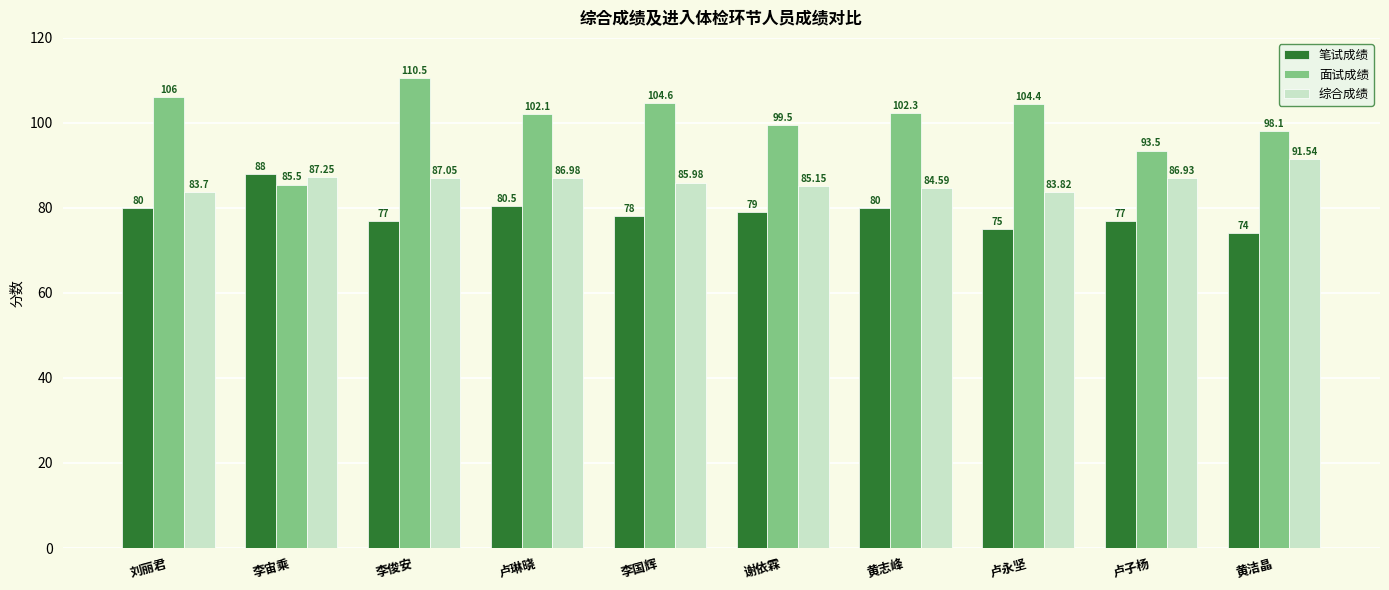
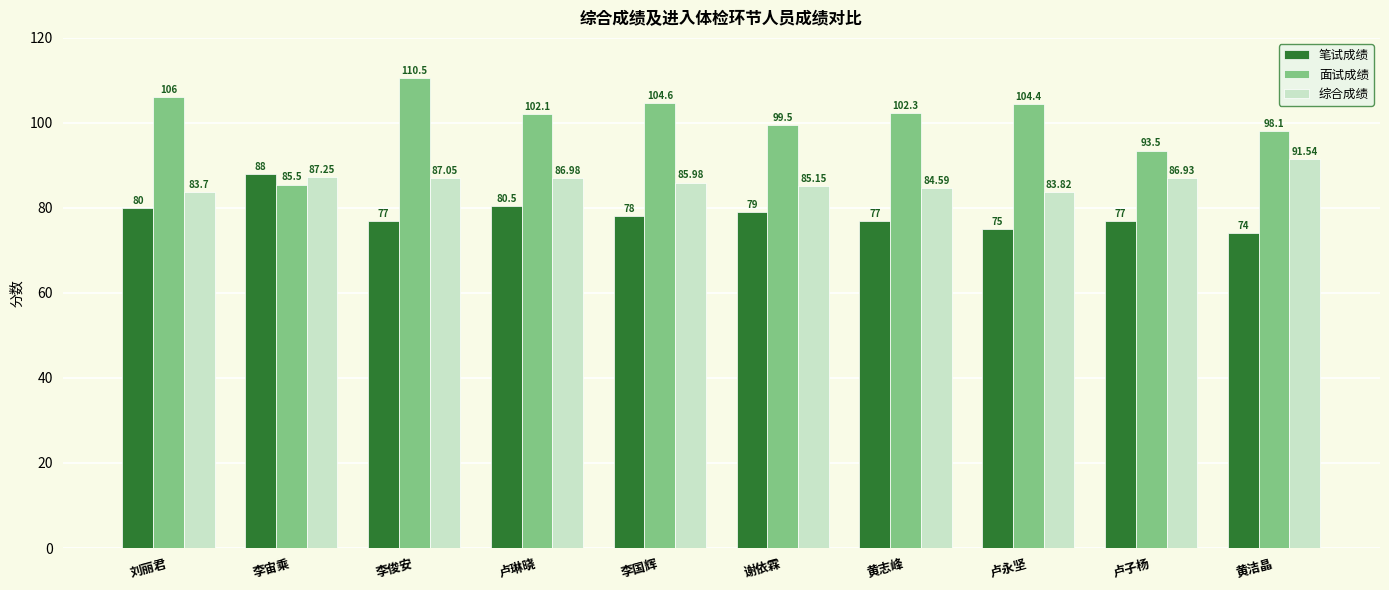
笔试成绩, 黄志峰: 80 -> 77
